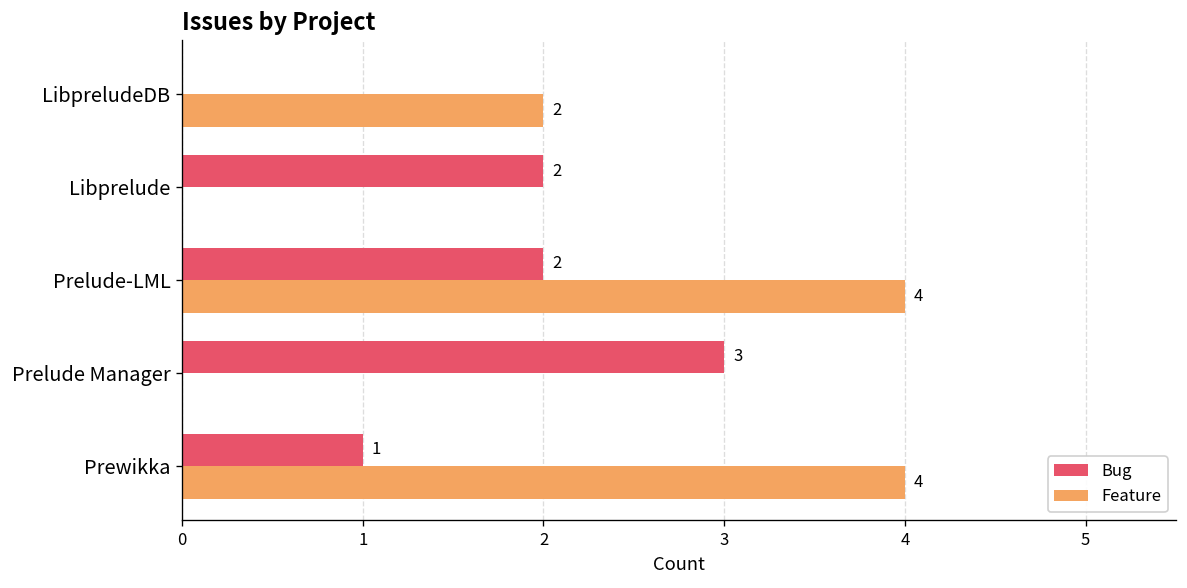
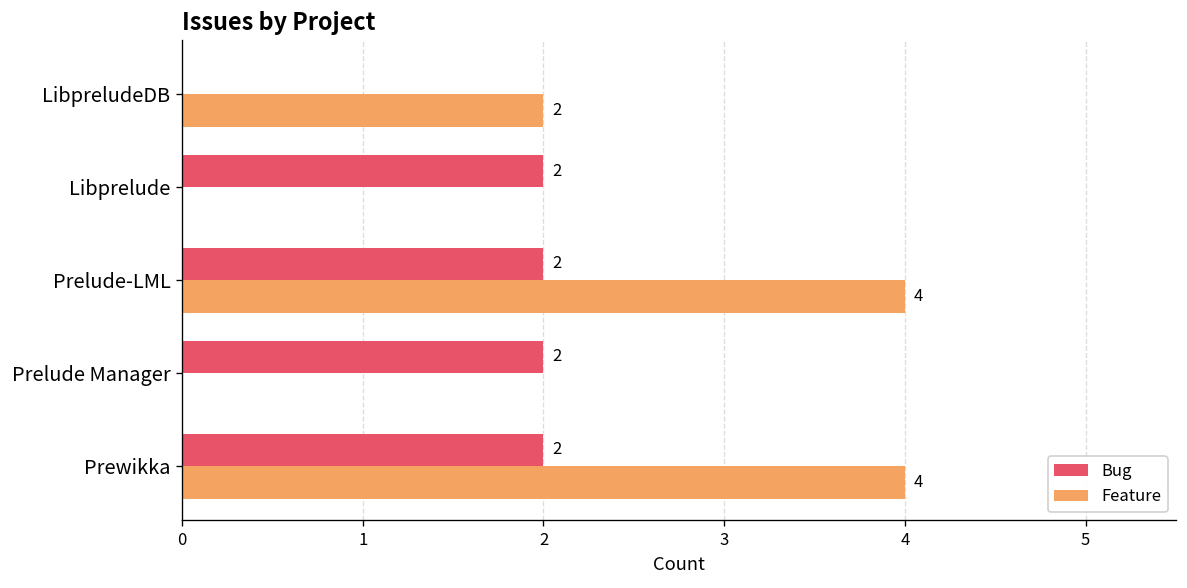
Bug, Prelude Manager: 3 -> 2
Bug, Prewikka: 1 -> 2
